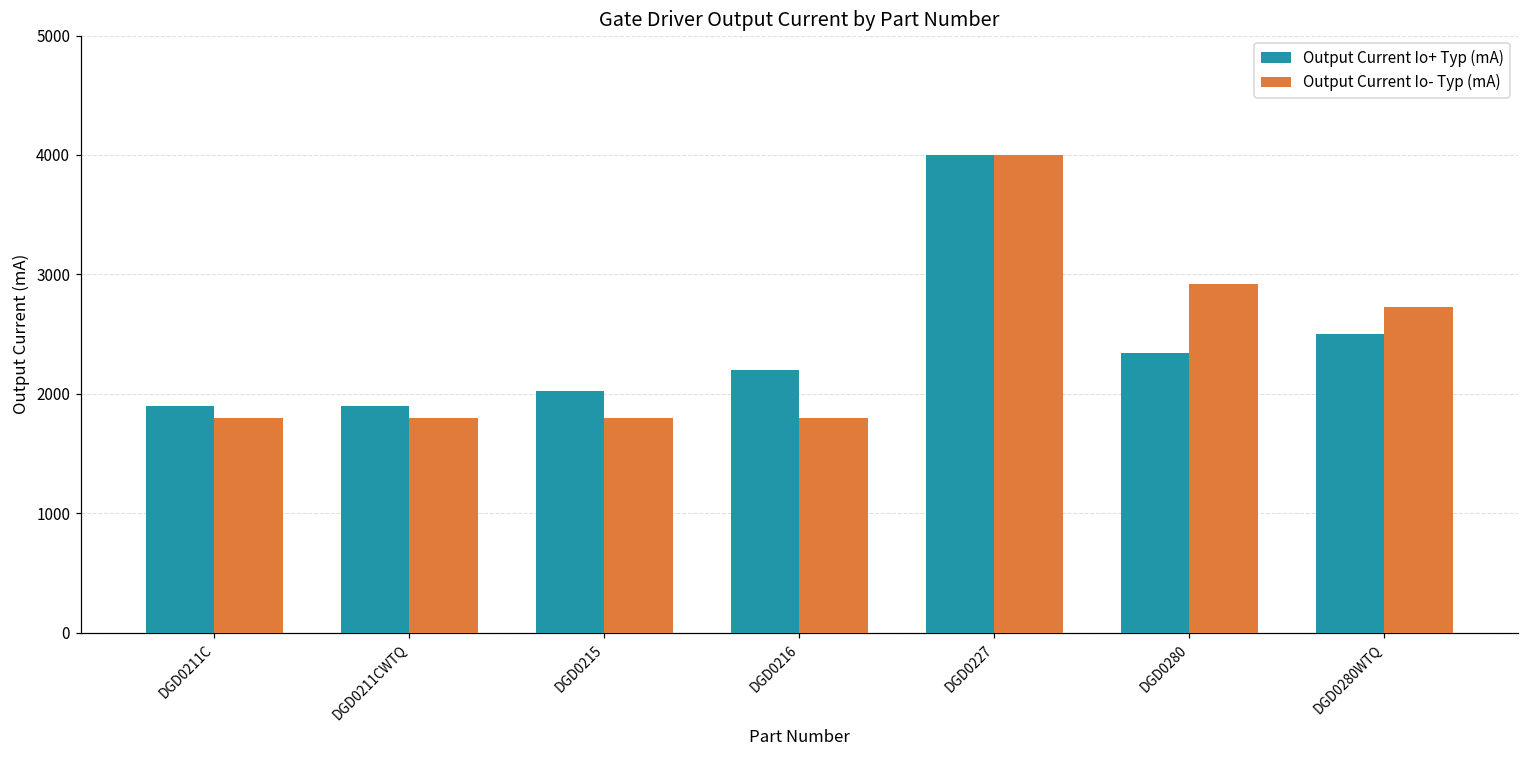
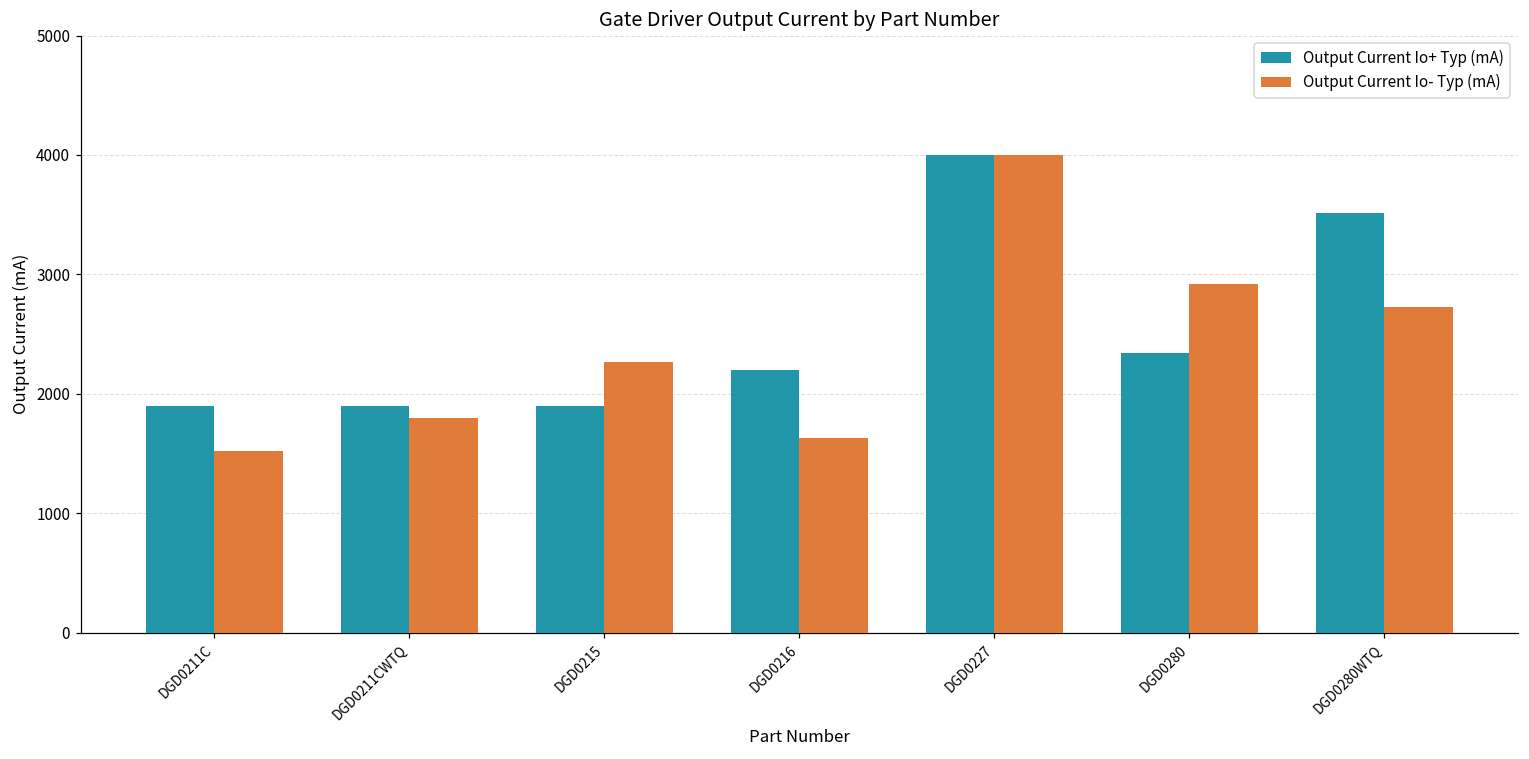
Output Current Io- Typ (mA), DGD0211C: 1800 -> 1520
Output Current Io+ Typ (mA), DGD0215: 2020 -> 1900
Output Current Io- Typ (mA), DGD0215: 1800 -> 2270
Output Current Io- Typ (mA), DGD0216: 1800 -> 1630
Output Current Io+ Typ (mA), DGD0280WTQ: 2500 -> 3510
